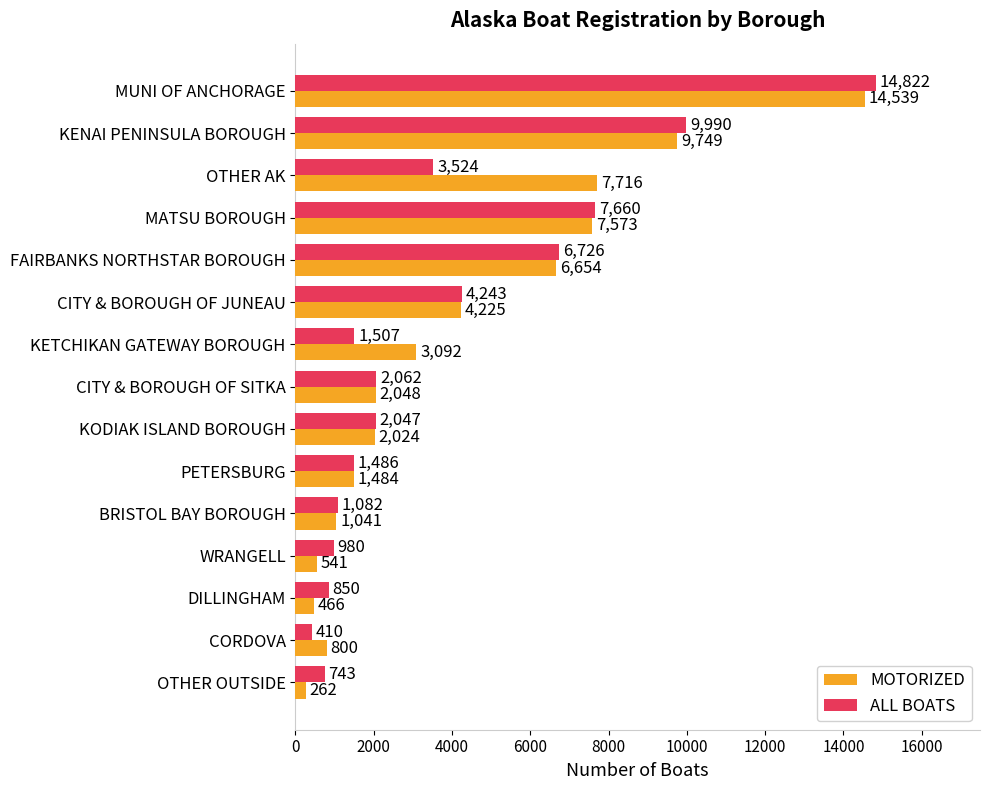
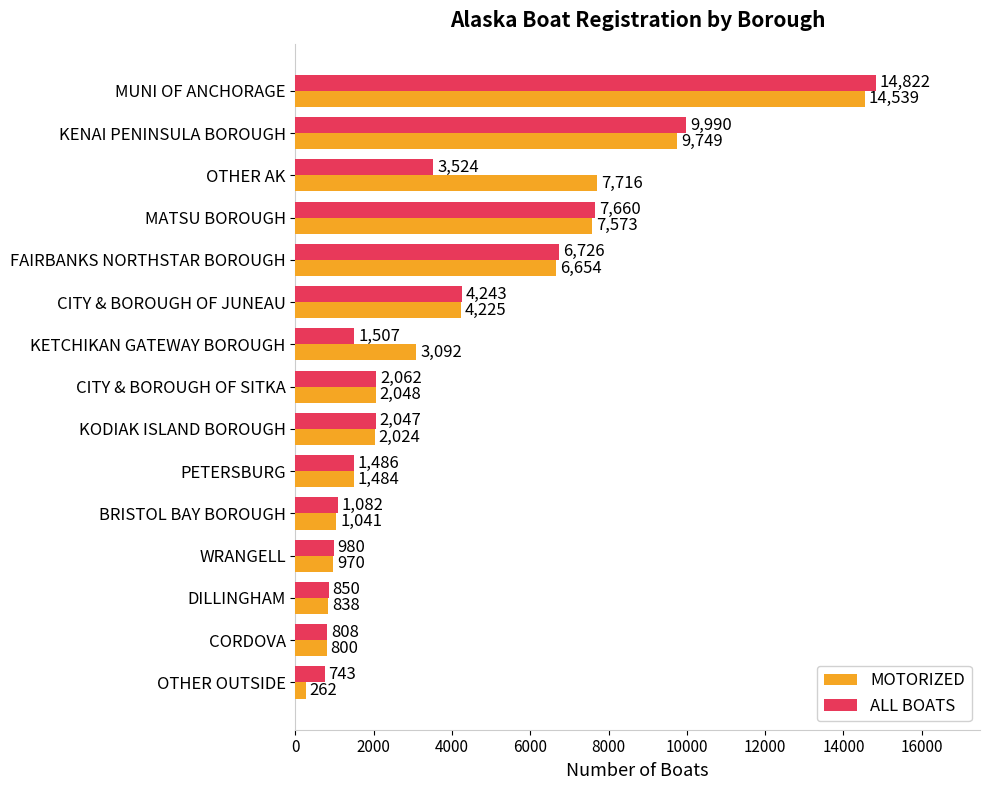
MOTORIZED, WRANGELL: 541 -> 970
MOTORIZED, DILLINGHAM: 466 -> 838
ALL BOATS, CORDOVA: 410 -> 808
